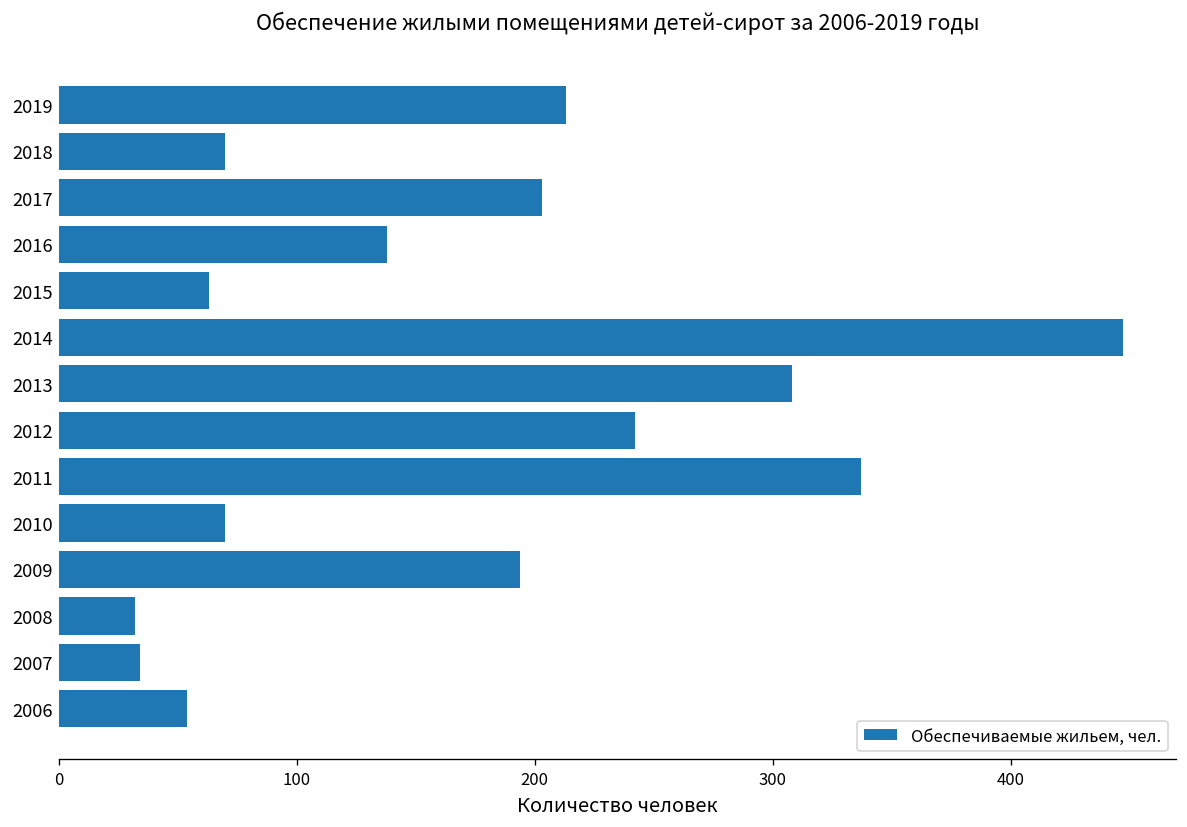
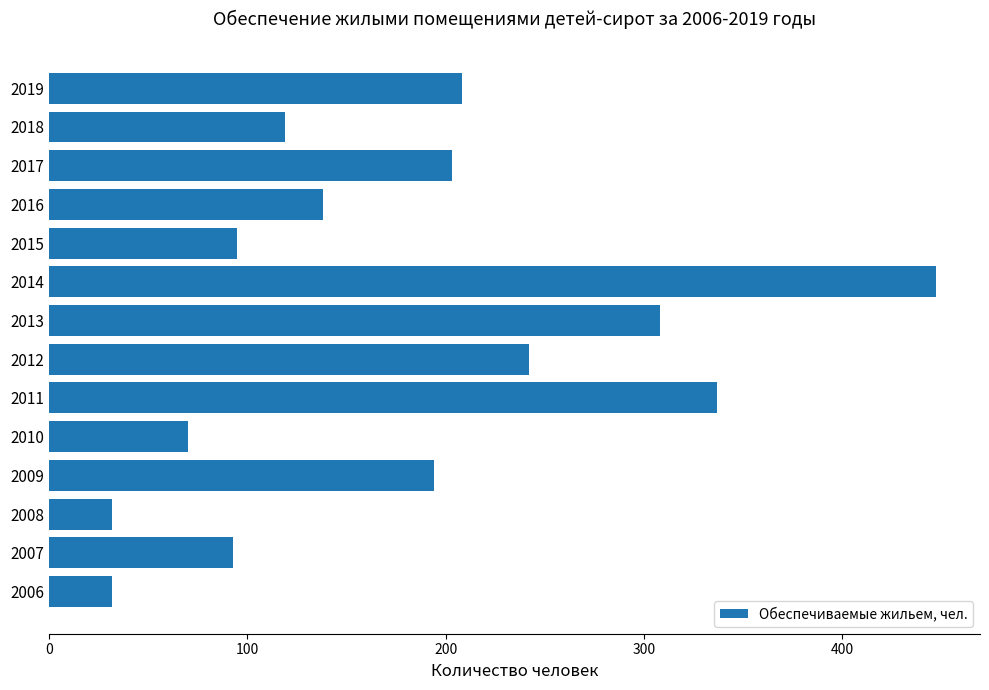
2019: 213 -> 208
2018: 70 -> 119
2015: 63 -> 95
2007: 34 -> 93
2006: 54 -> 32
